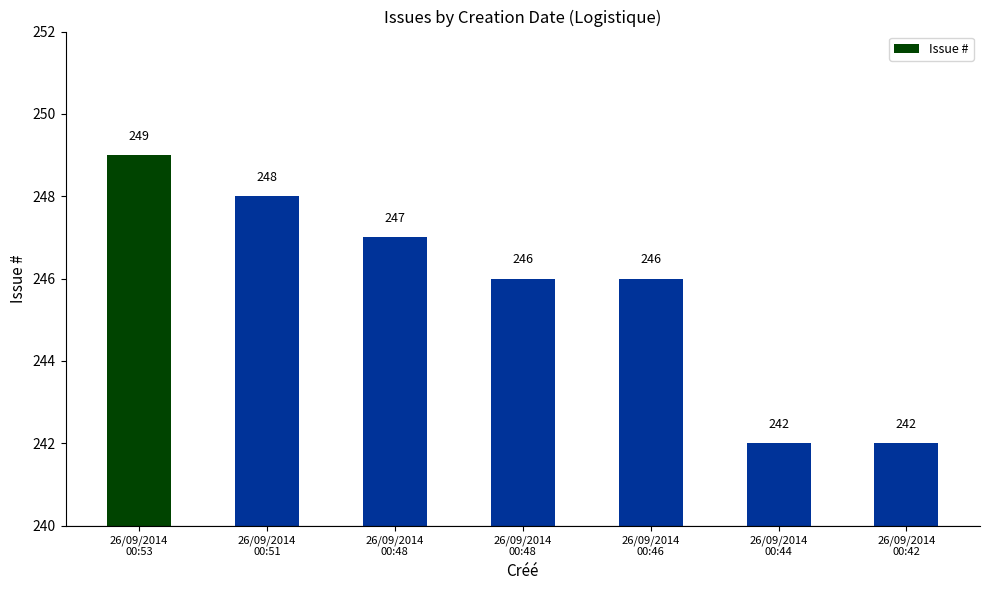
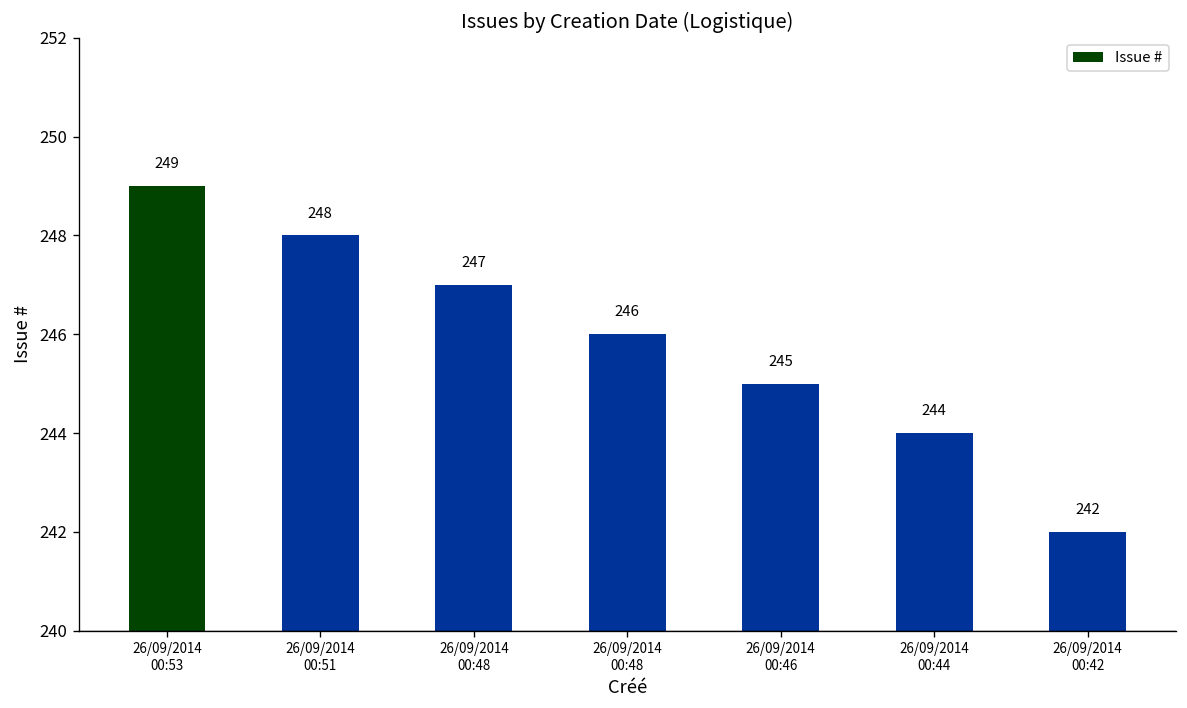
26/09/2014 00:46: 246 -> 245
26/09/2014 00:44: 242 -> 244
